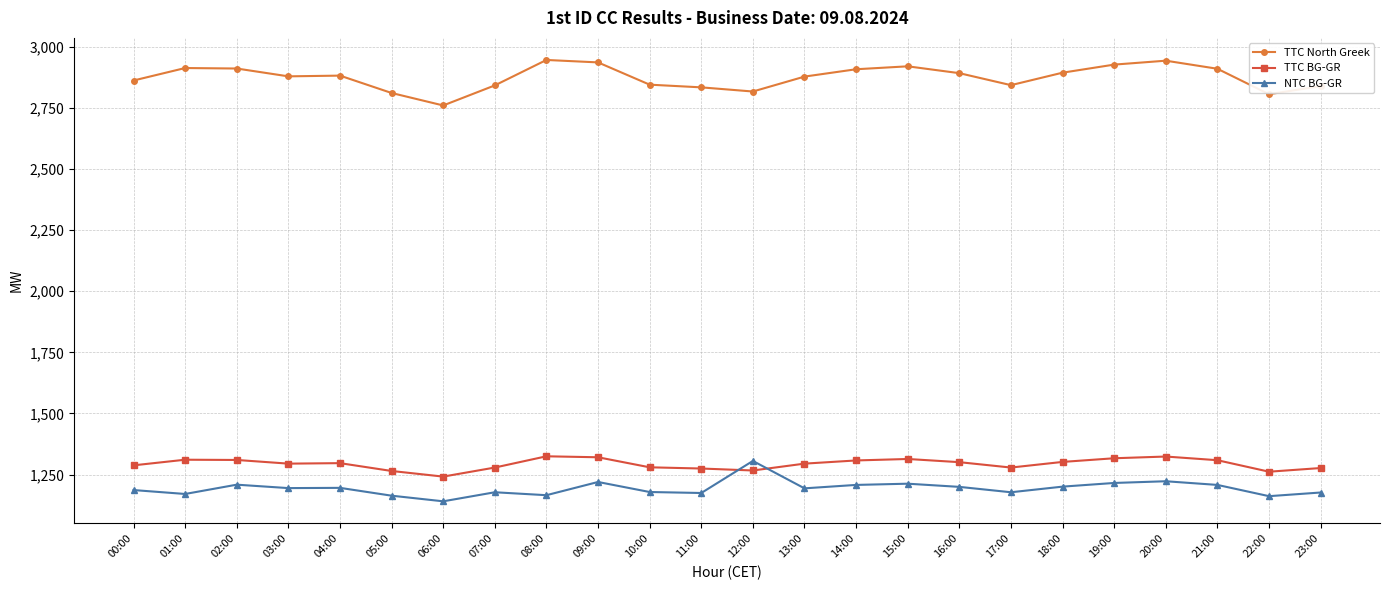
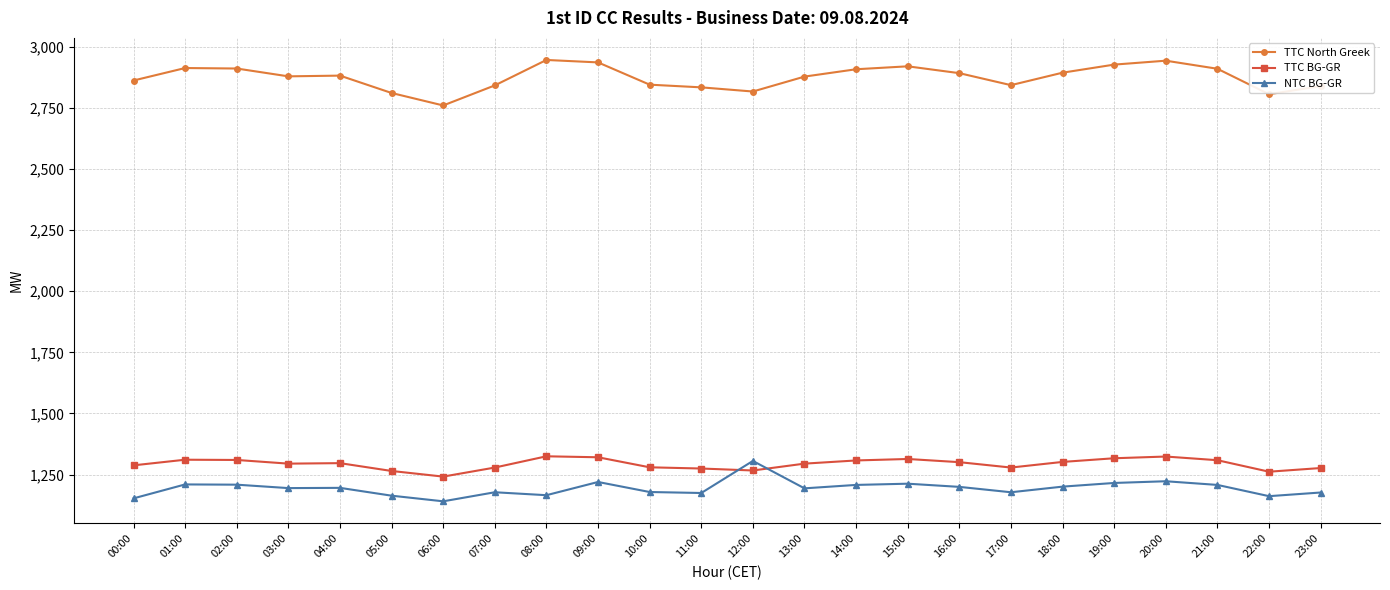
NTC BG-GR, 00:00: 1,190 -> 1,150
NTC BG-GR, 01:00: 1,170 -> 1,210
